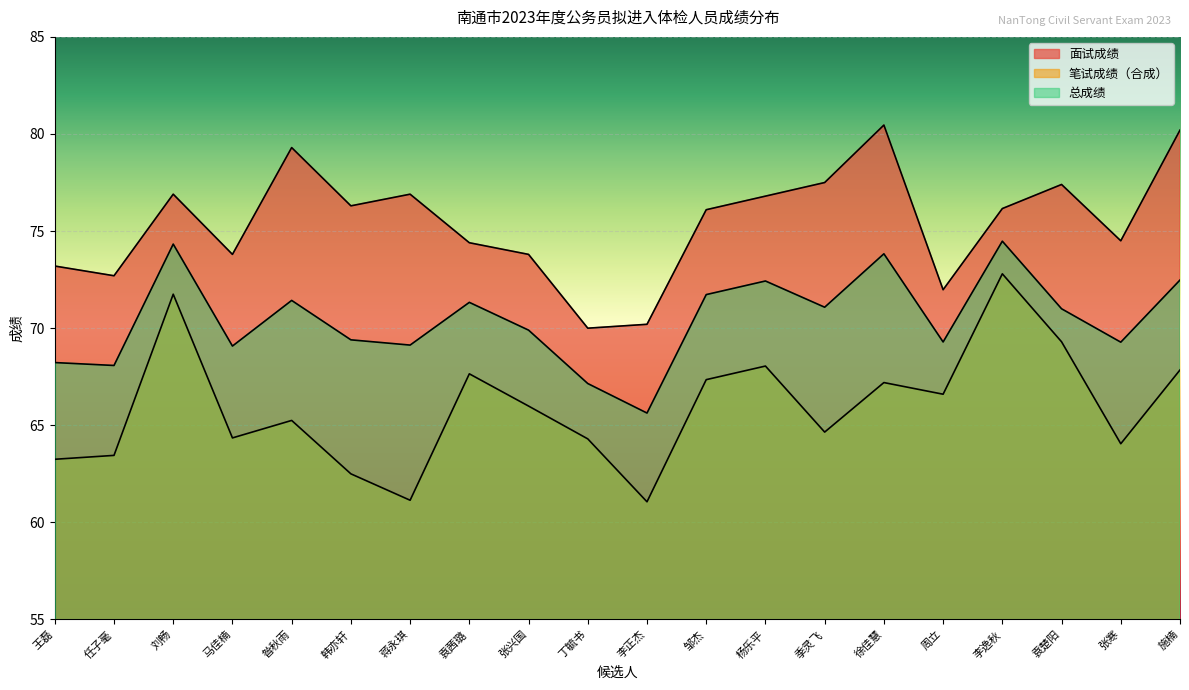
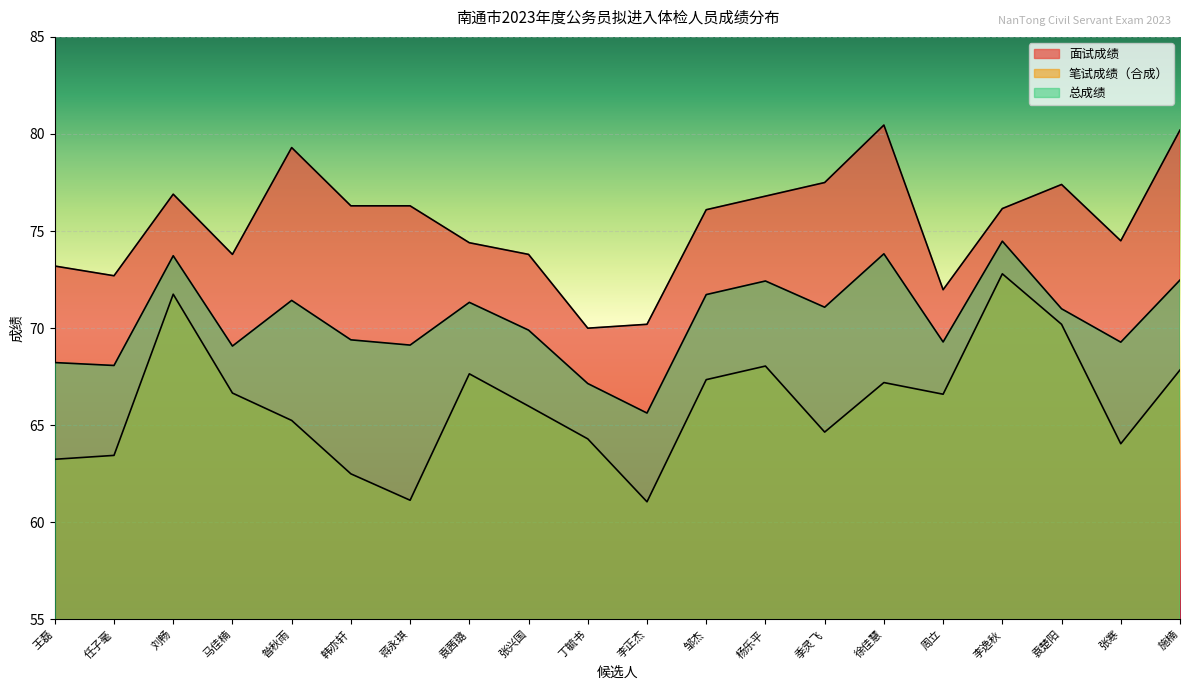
总成绩, 刘畅: 74.3 -> 73.7
笔试成绩（合成）, 马佳楠: 64.4 -> 66.7
面试成绩, 蒋永琪: 76.9 -> 76.3
笔试成绩（合成）, 袁楚阳: 69.3 -> 70.2
